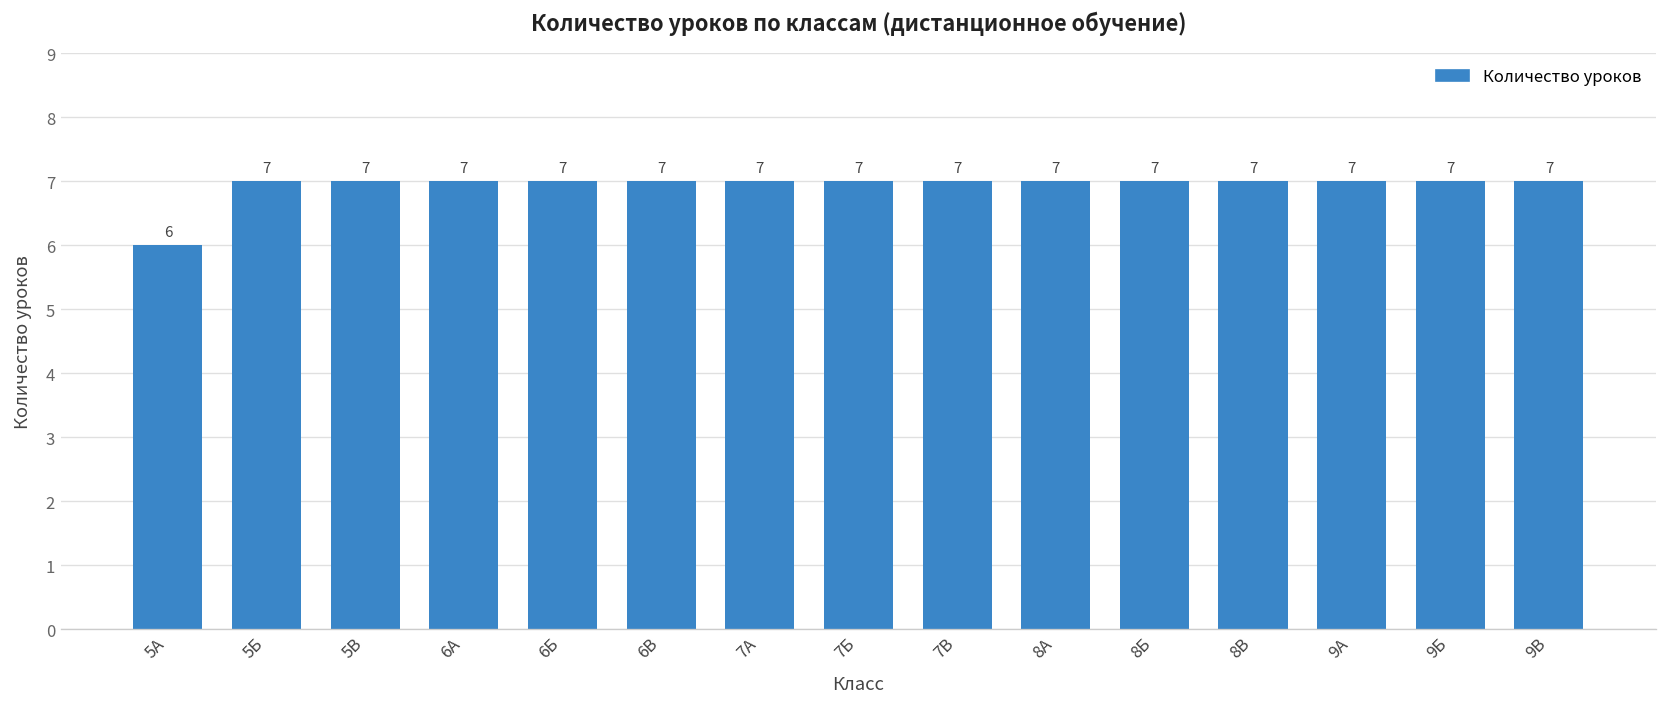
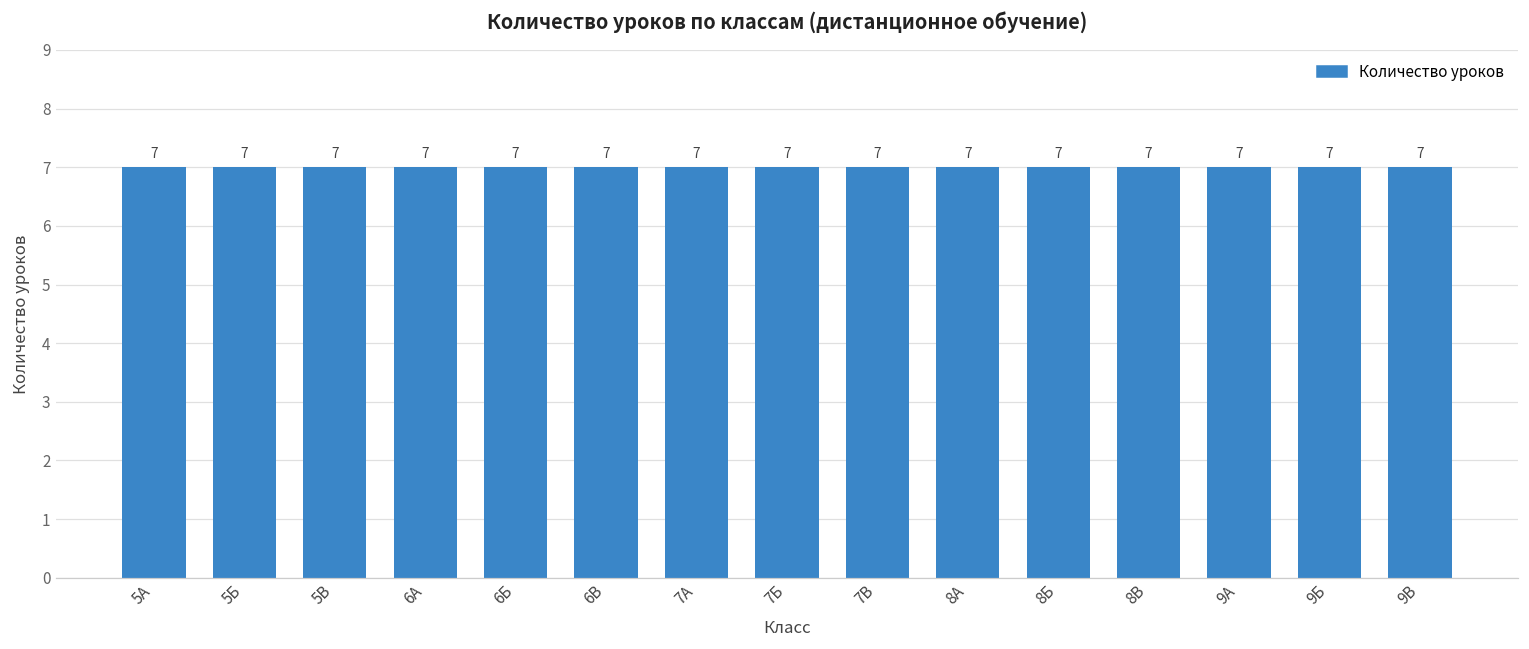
5А: 6 -> 7
